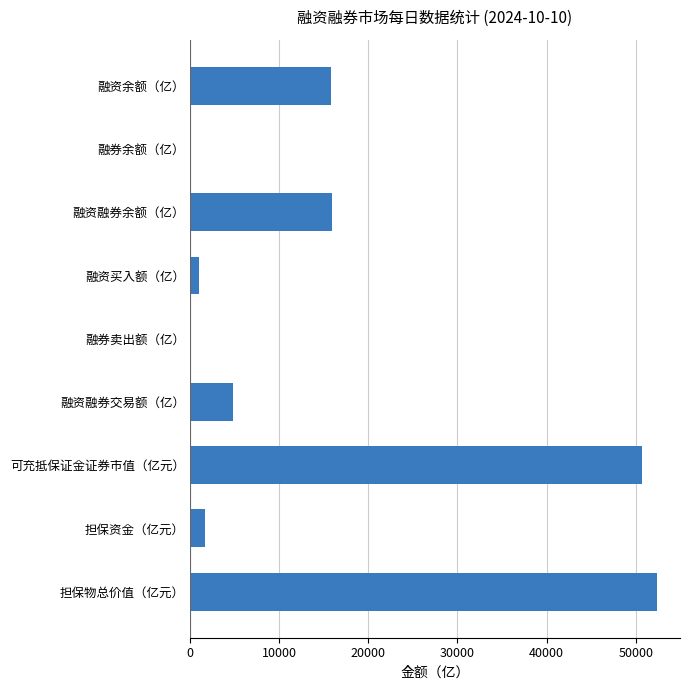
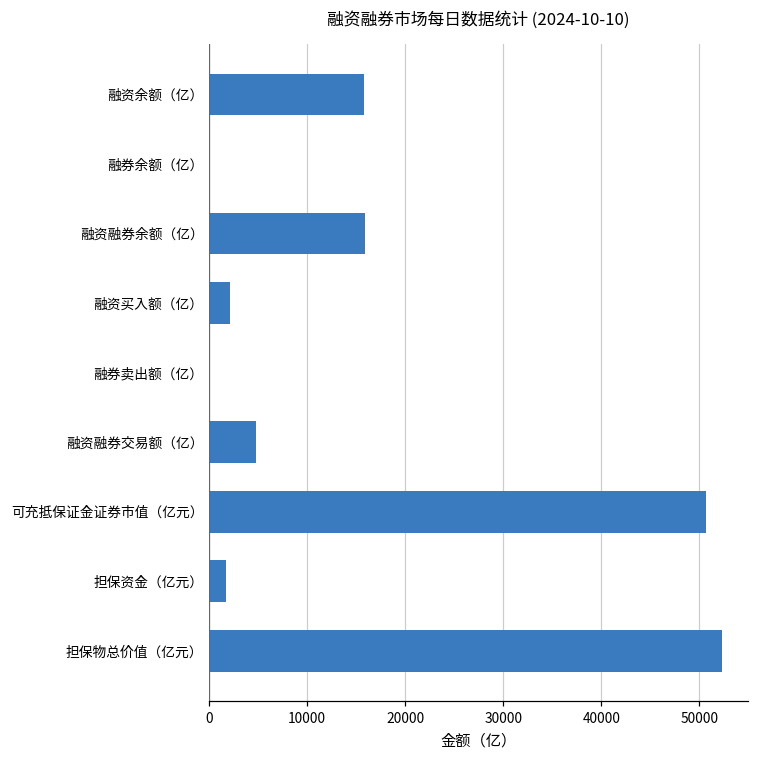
融资买入额（亿）: 1000 -> 2000
